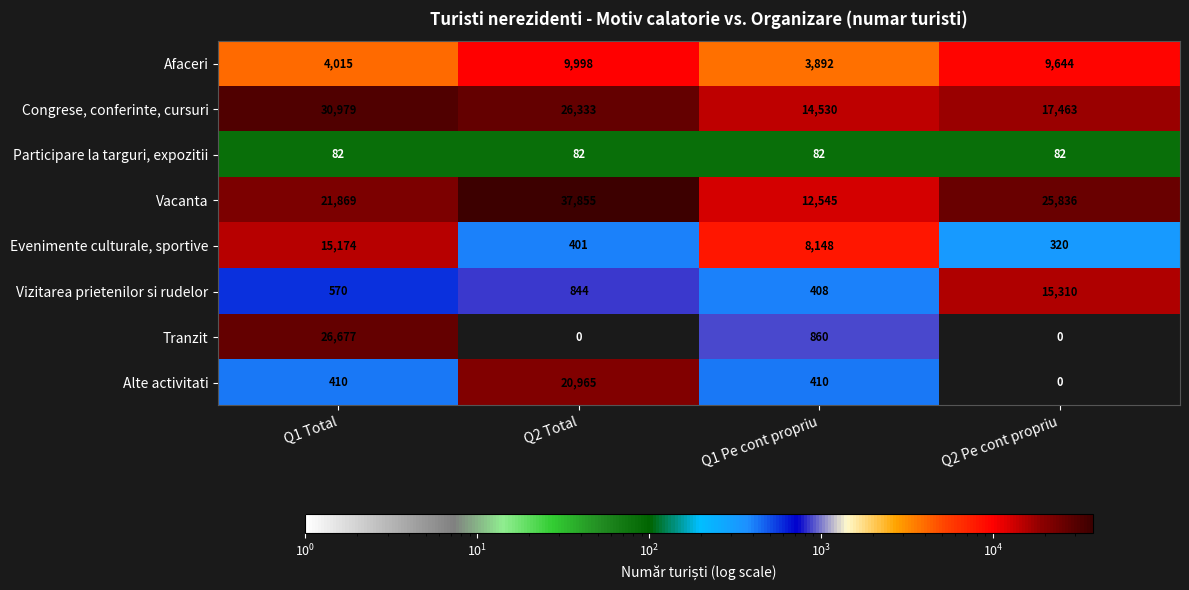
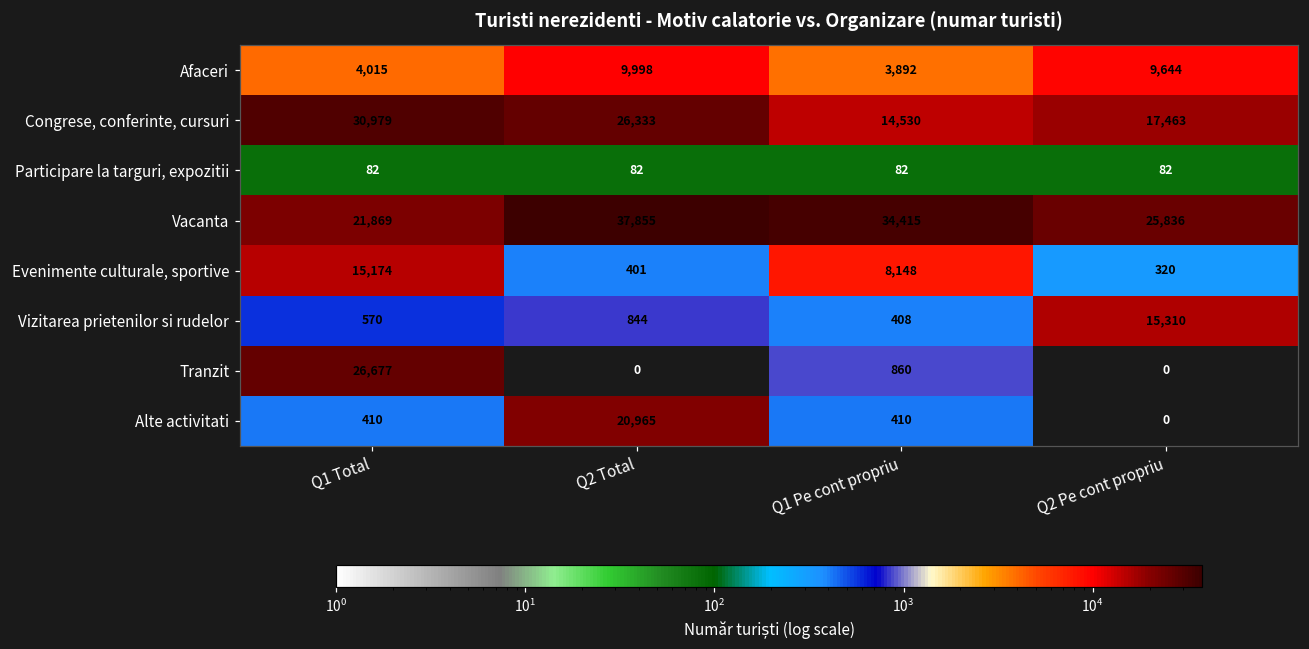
Vacanta, Q1 Pe cont propriu: 12,545 -> 34,415
